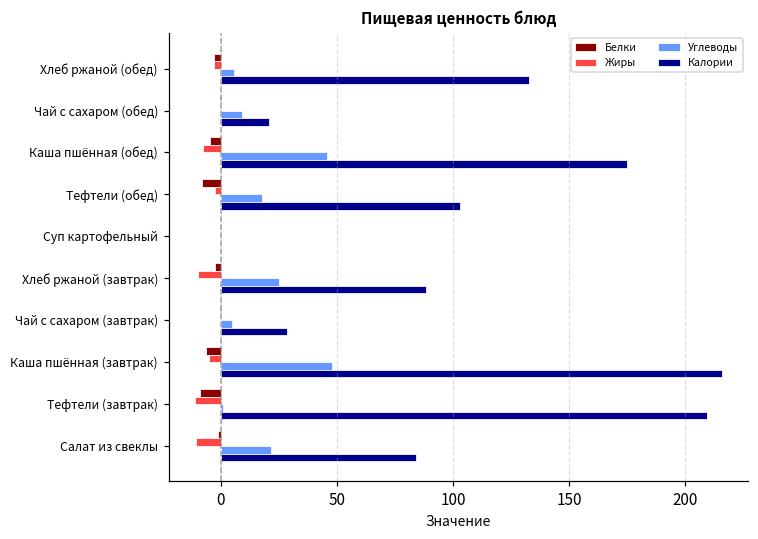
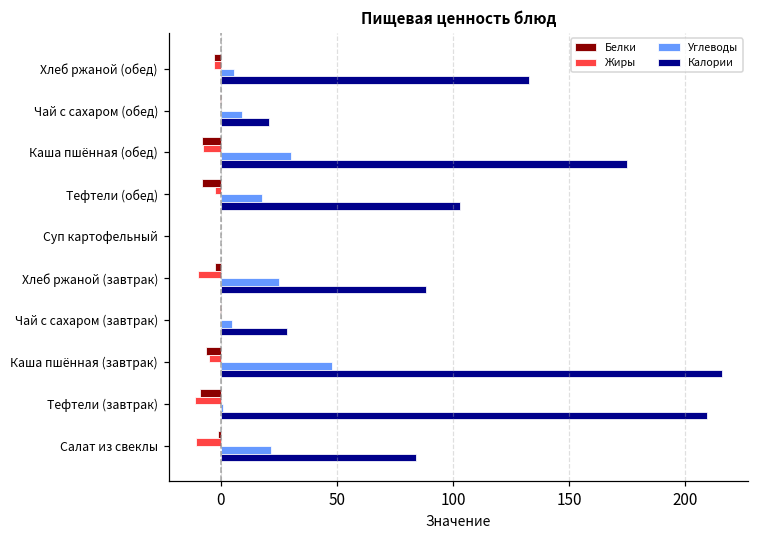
Белки, Каша пшённая (обед): -4 -> -8
Углеводы, Каша пшённая (обед): 46 -> 30
